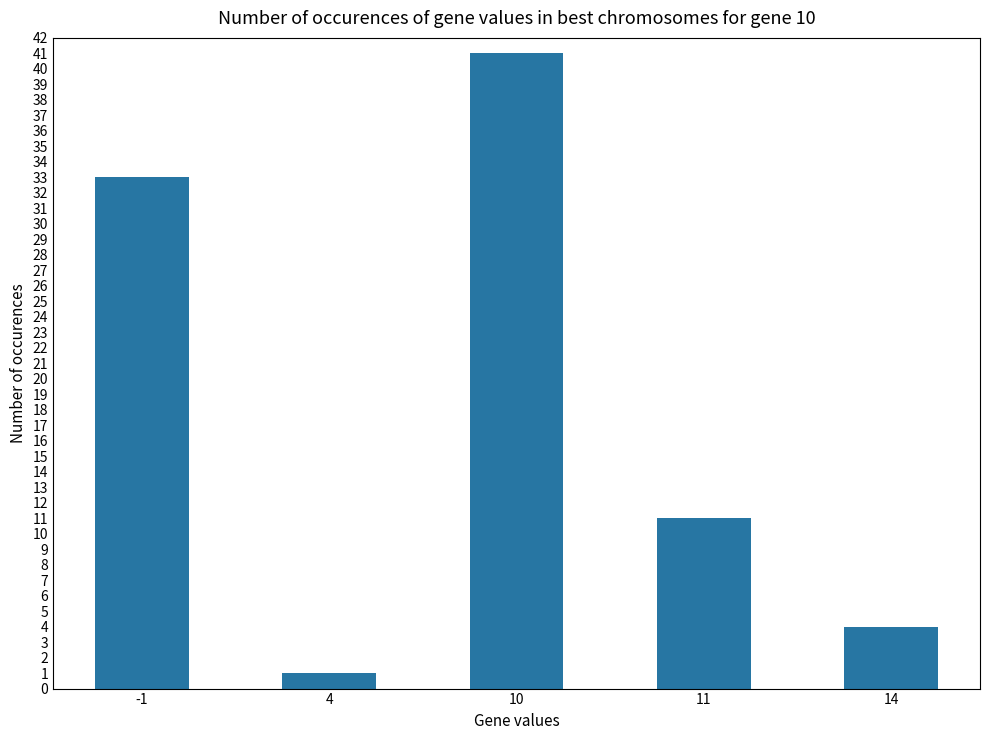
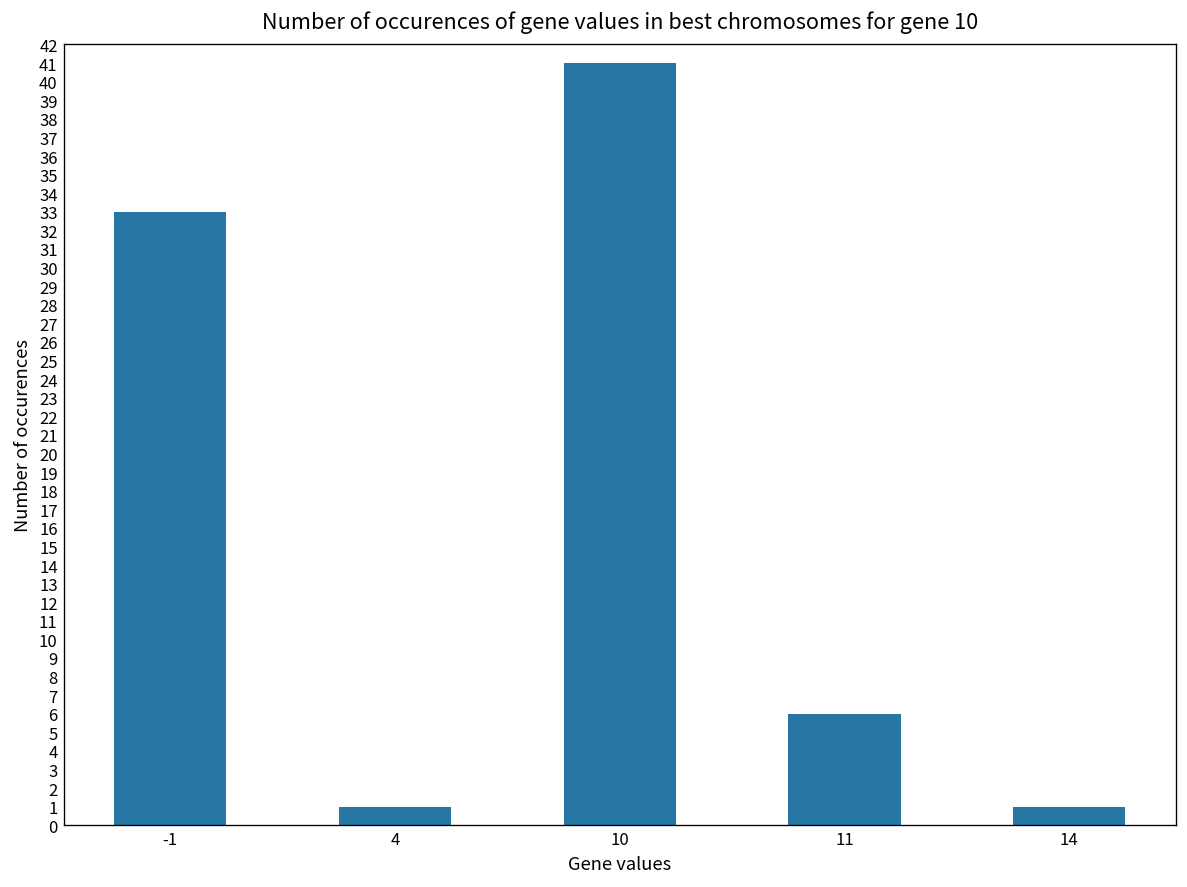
11: 11 -> 6
14: 4 -> 1
